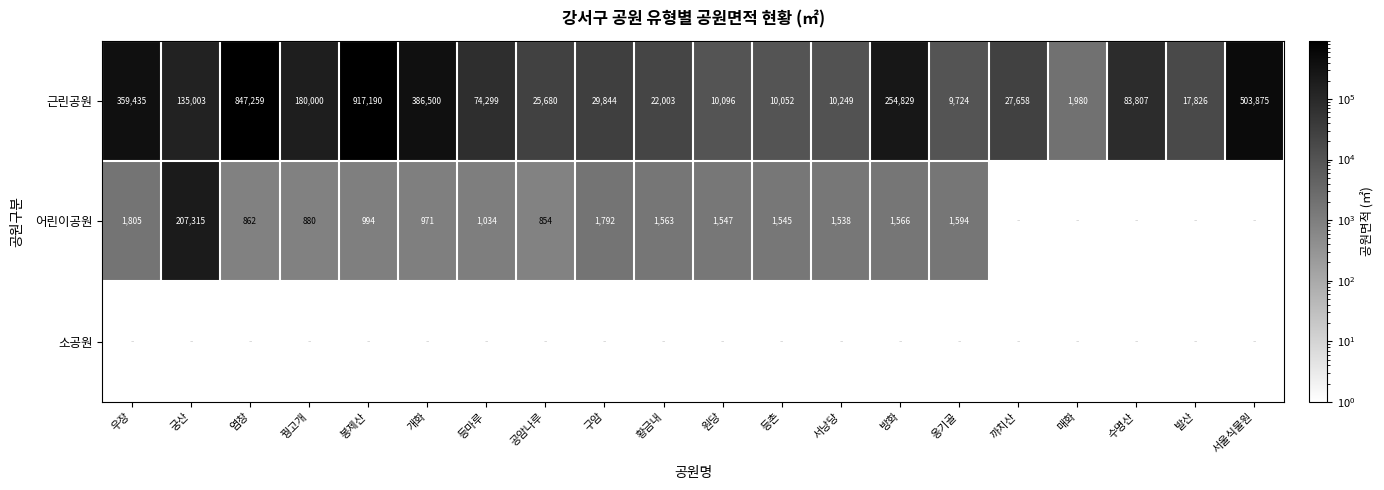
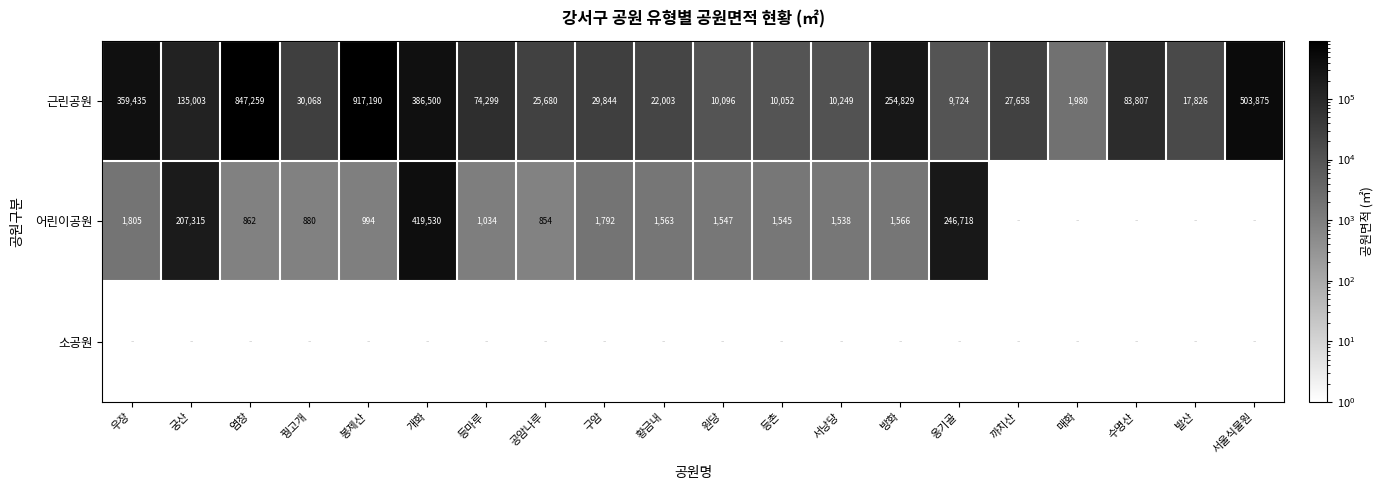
근린공원, 꿩고개: 180,000 -> 30,068
어린이공원, 개화: 971 -> 419,530
어린이공원, 옹기골: 1,594 -> 246,718
